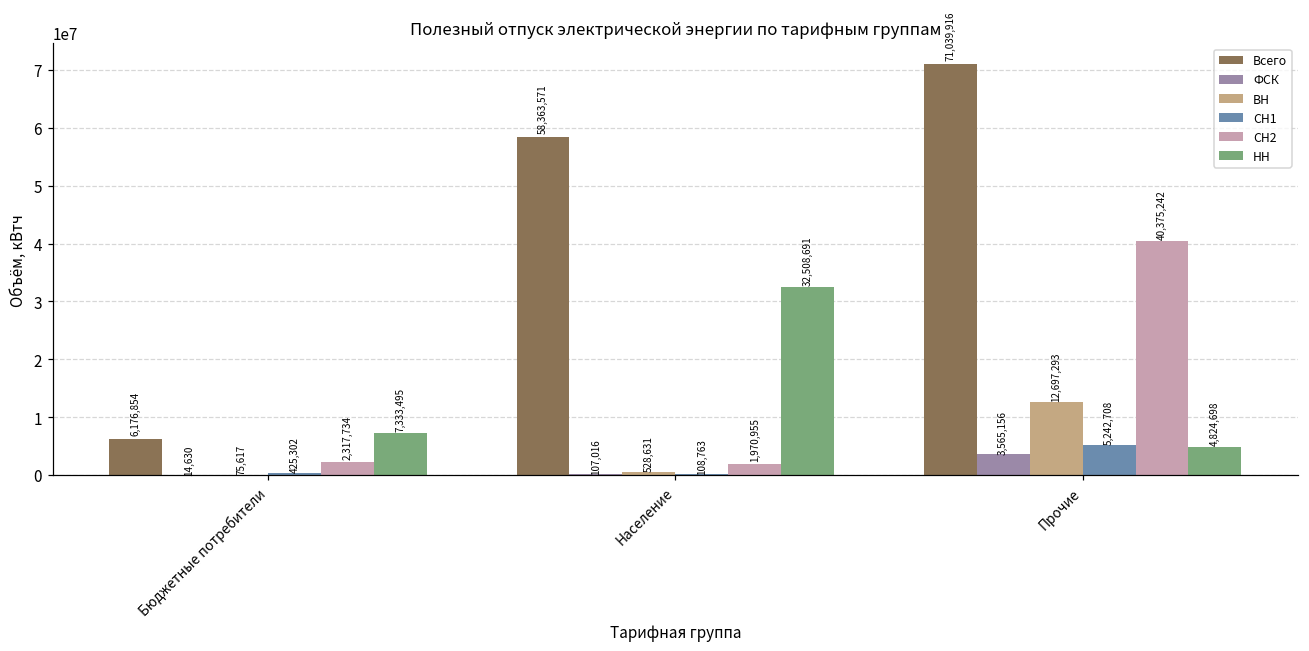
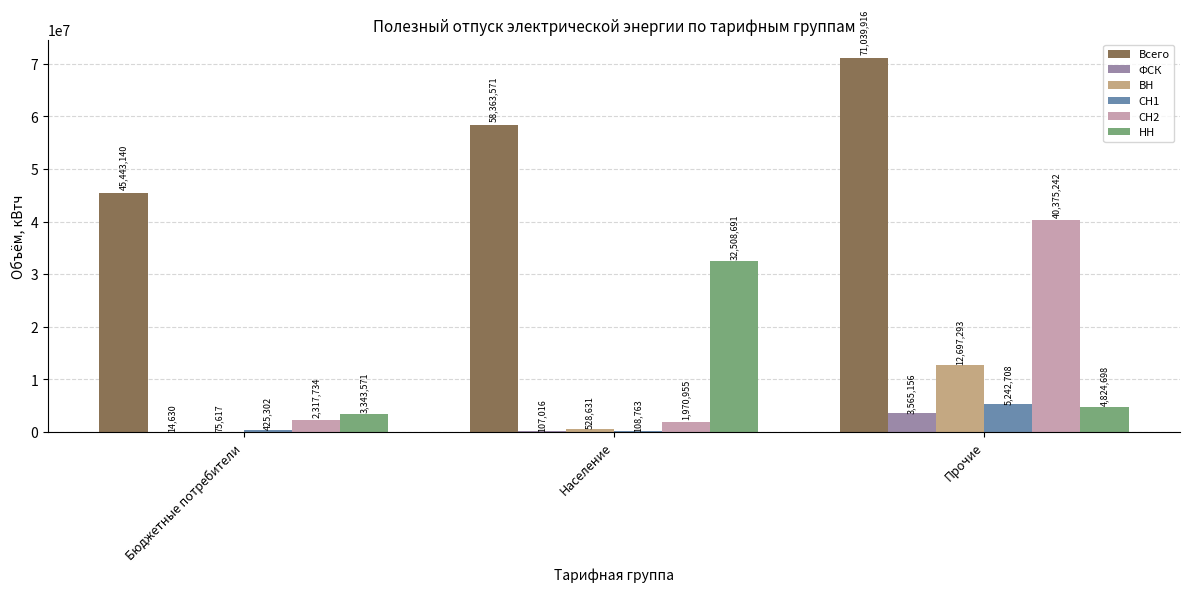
Всего, Бюджетные потребители: 6,176,854 -> 45,443,140
НН, Бюджетные потребители: 7,333,495 -> 3,343,571
